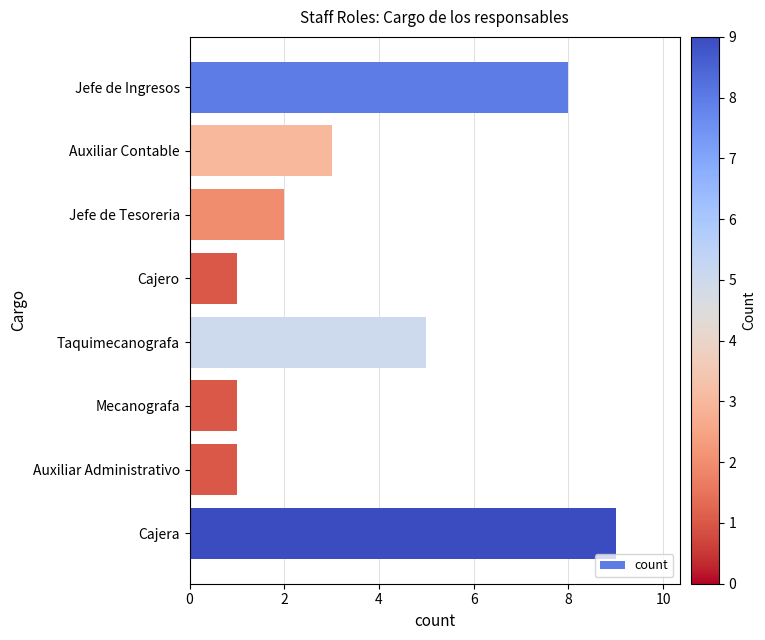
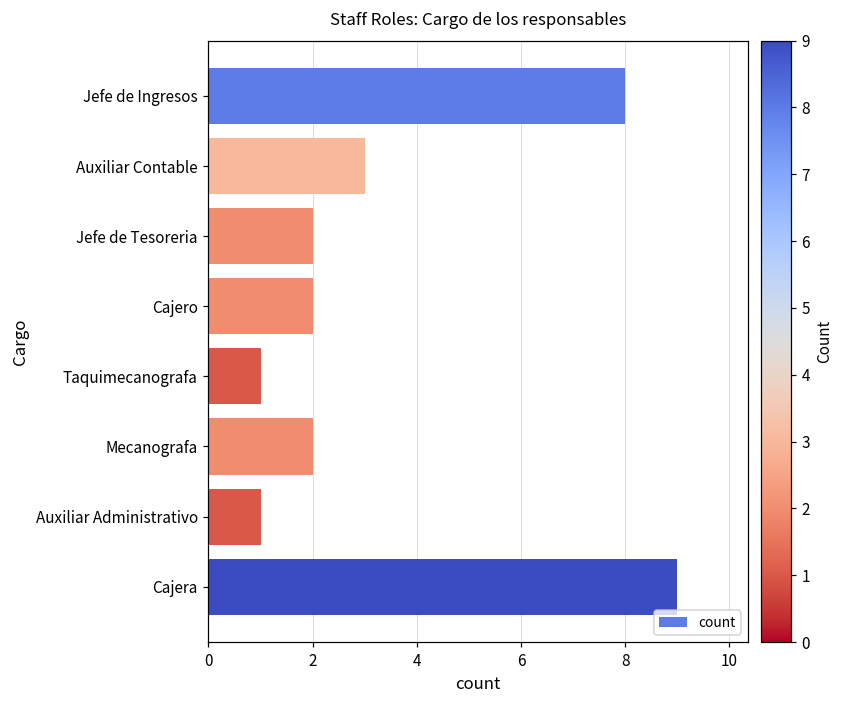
Cajero: 1 -> 2
Taquimecanografa: 5 -> 1
Mecanografa: 1 -> 2
